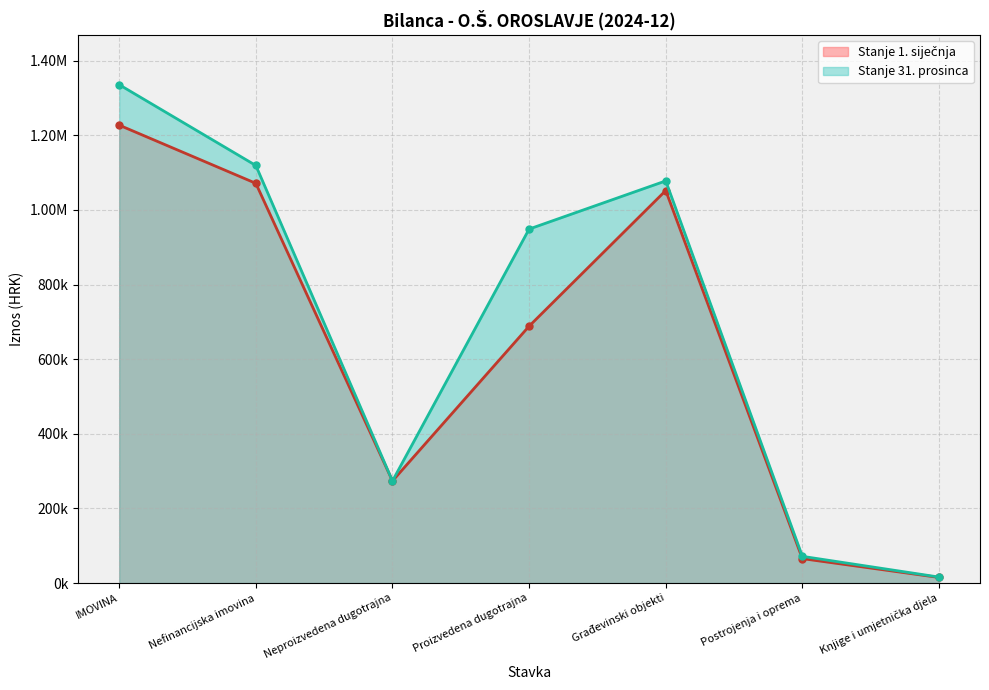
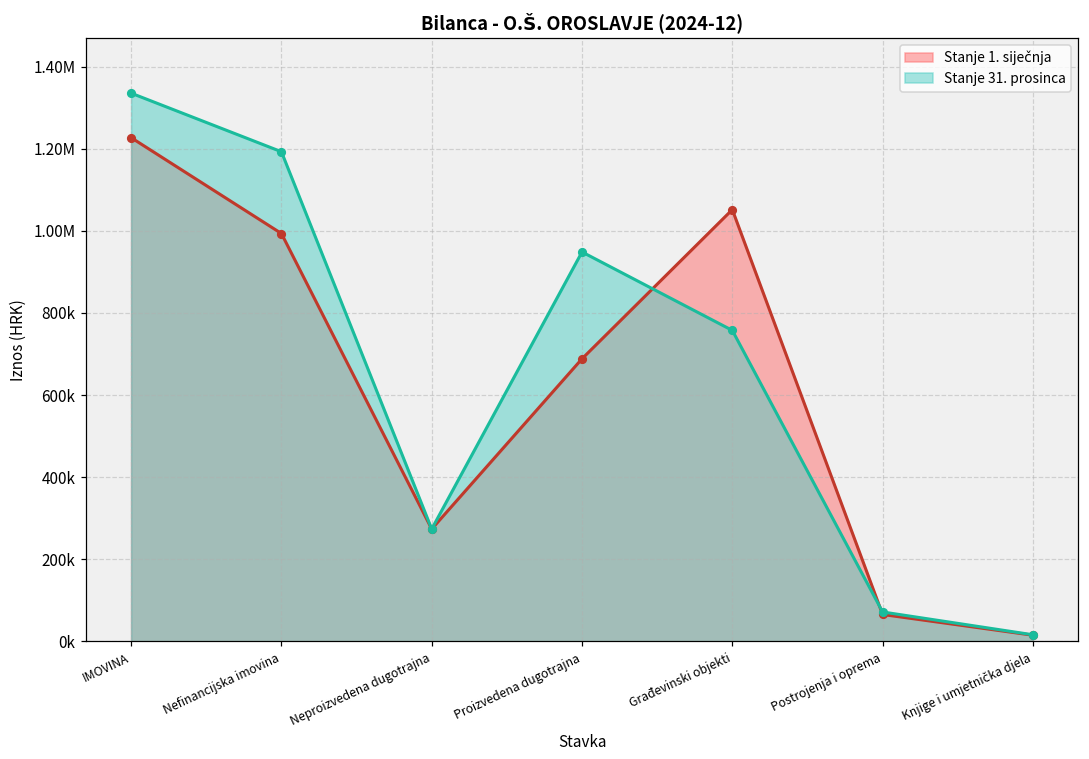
Stanje 1. siječnja, Nefinancijska imovina: 1070000 -> 990000
Stanje 31. prosinca, Nefinancijska imovina: 1120000 -> 1190000
Stanje 31. prosinca, Građevinski objekti: 1080000 -> 760000
